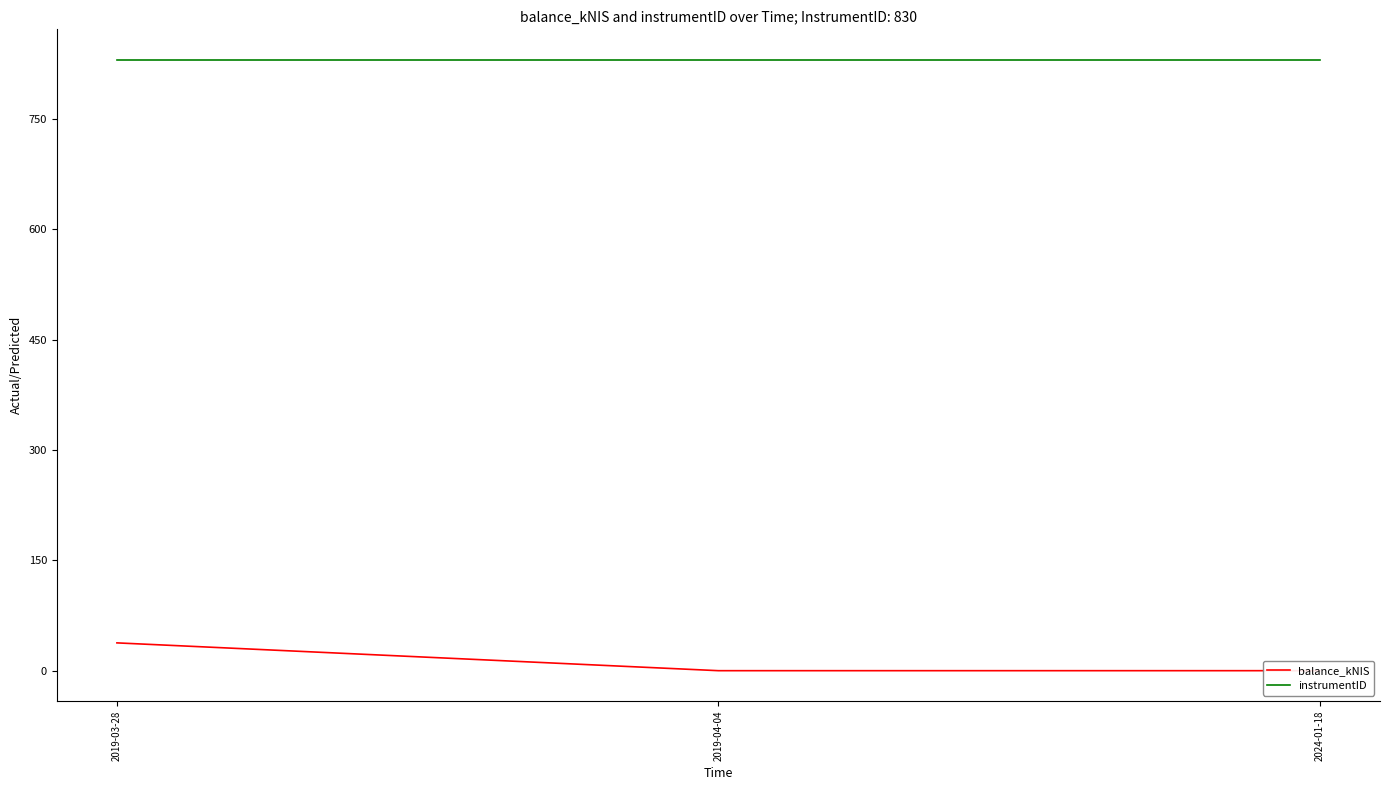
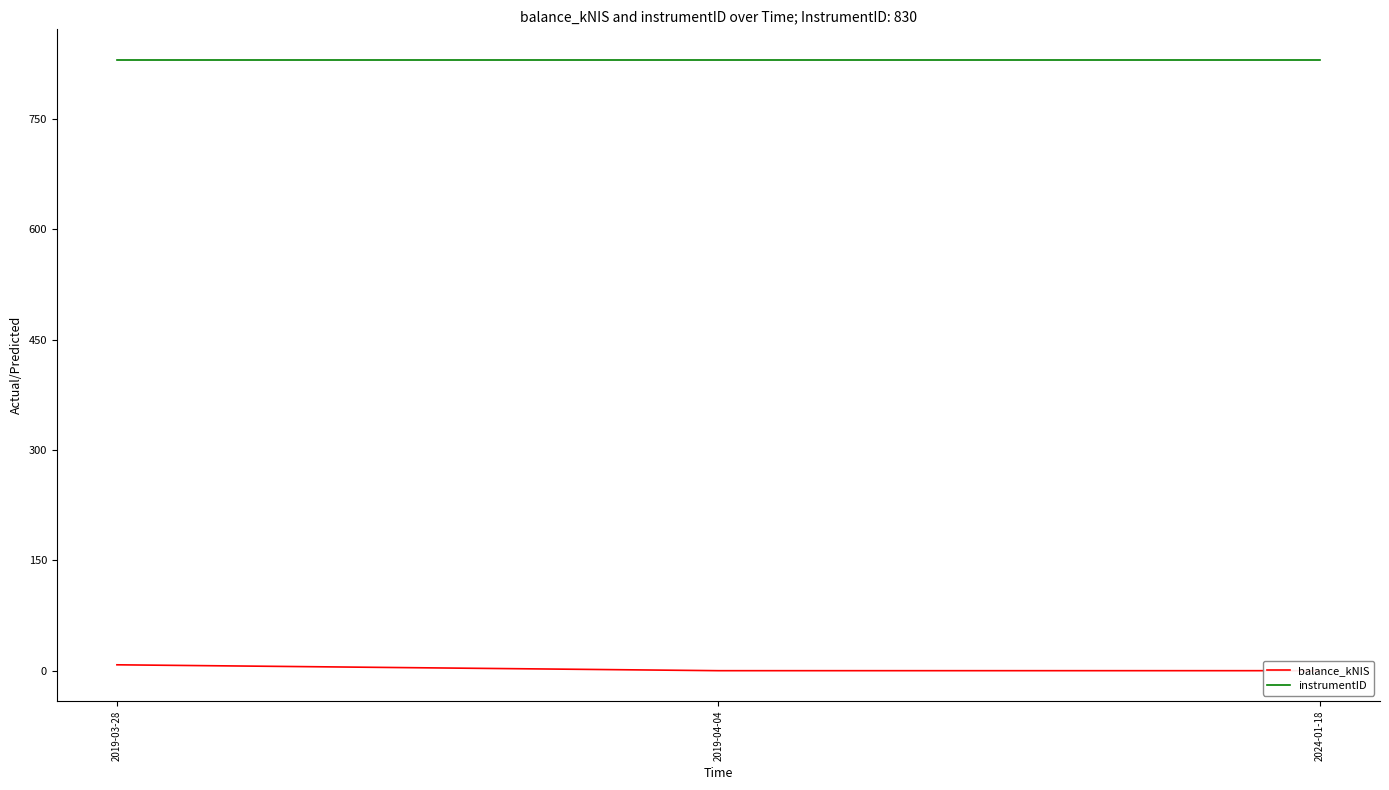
balance_kNIS, 2019-03-28: 40 -> 10
